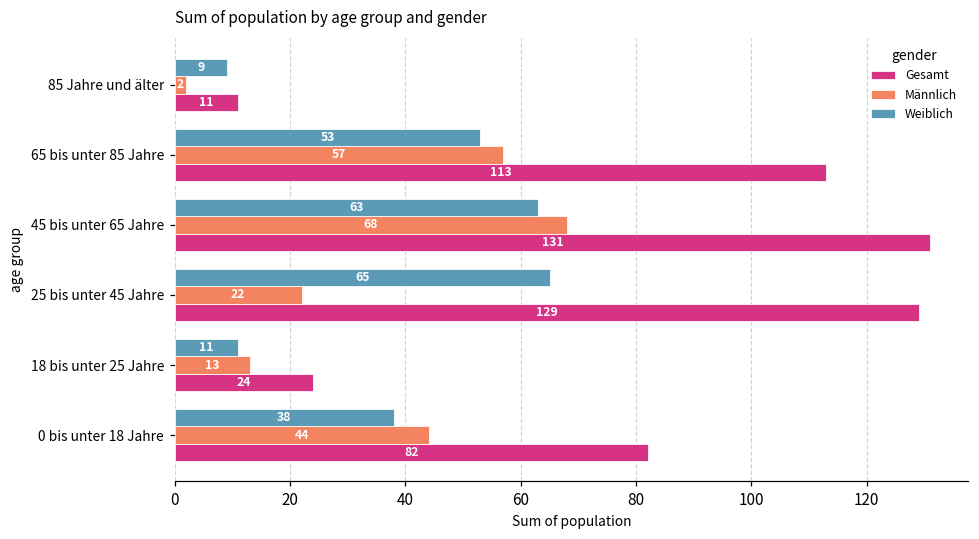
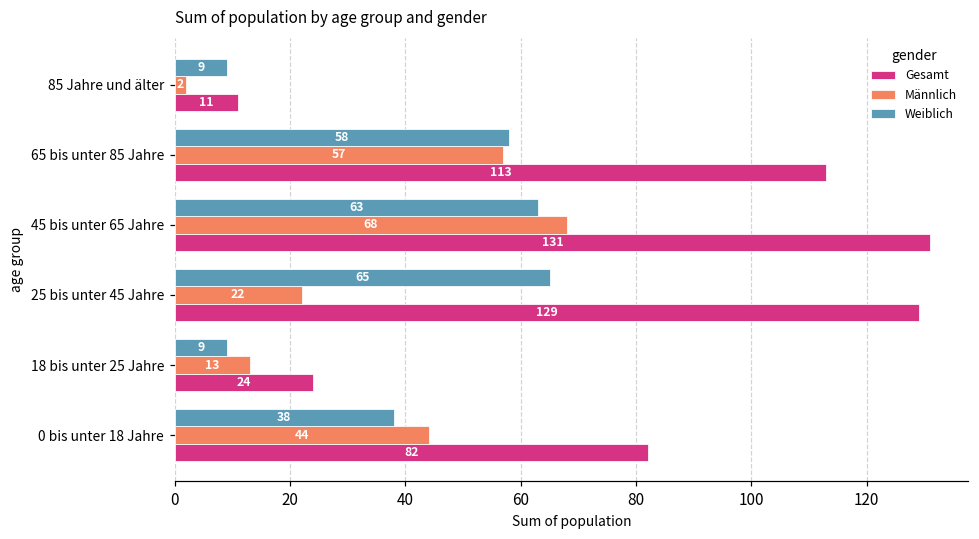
Weiblich, 65 bis unter 85 Jahre: 53 -> 58
Weiblich, 18 bis unter 25 Jahre: 11 -> 9
